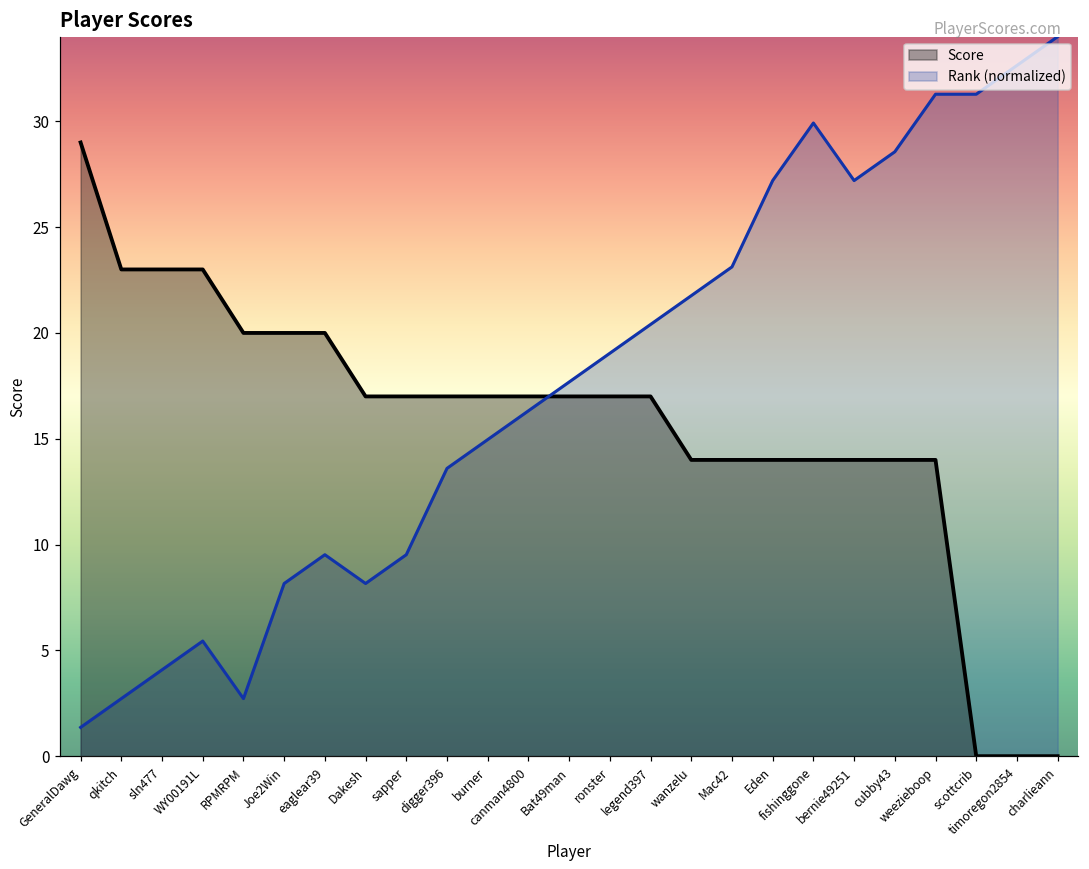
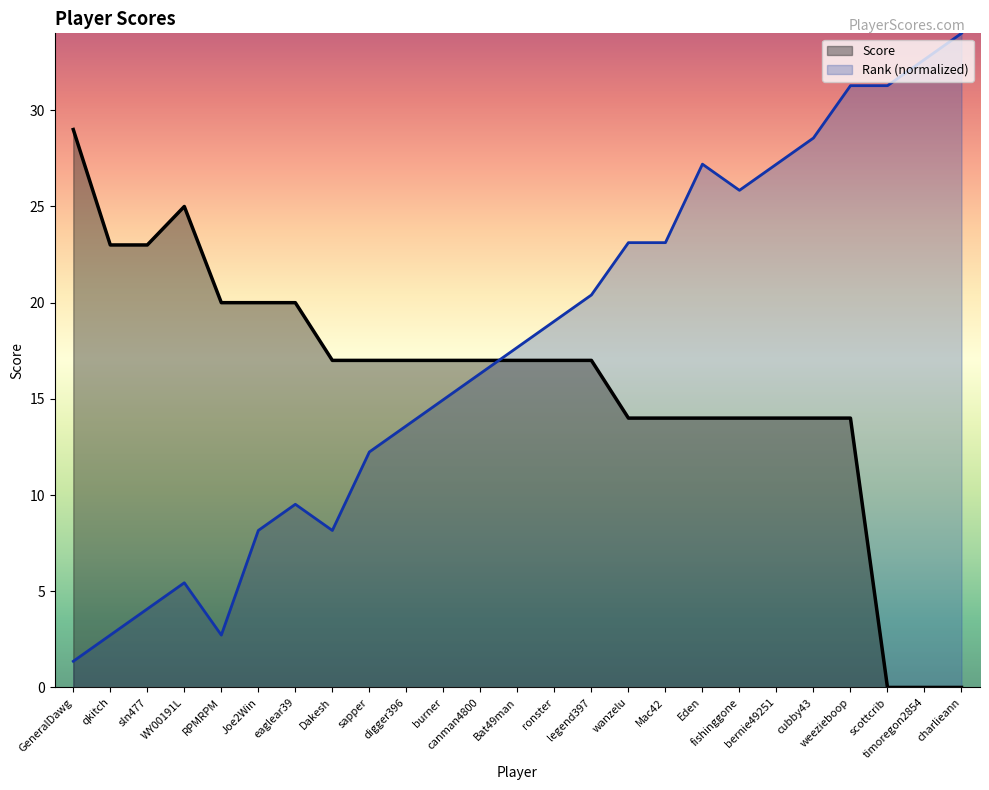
Score, WY00191L: 23 -> 25
Rank (normalized), sapper: 9.5 -> 12.2
Rank (normalized), wanzelu: 21.8 -> 23.1
Rank (normalized), fishinggone: 29.9 -> 25.8
